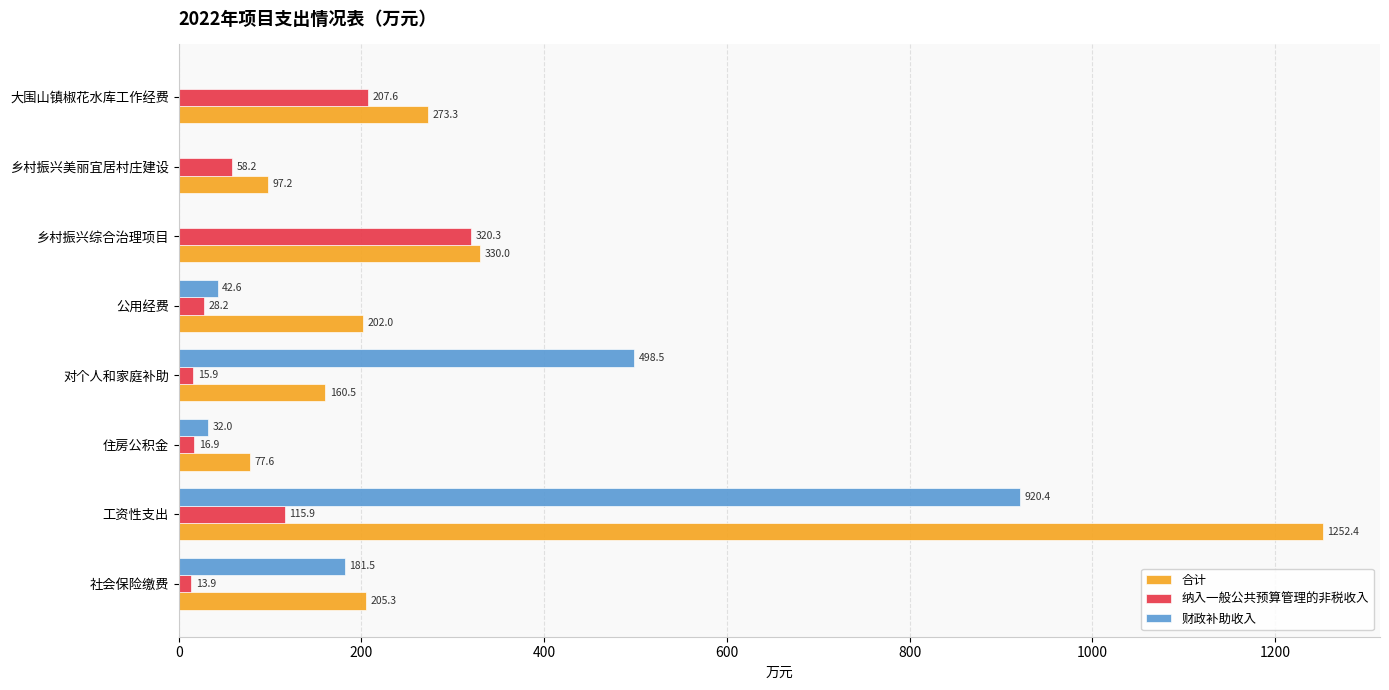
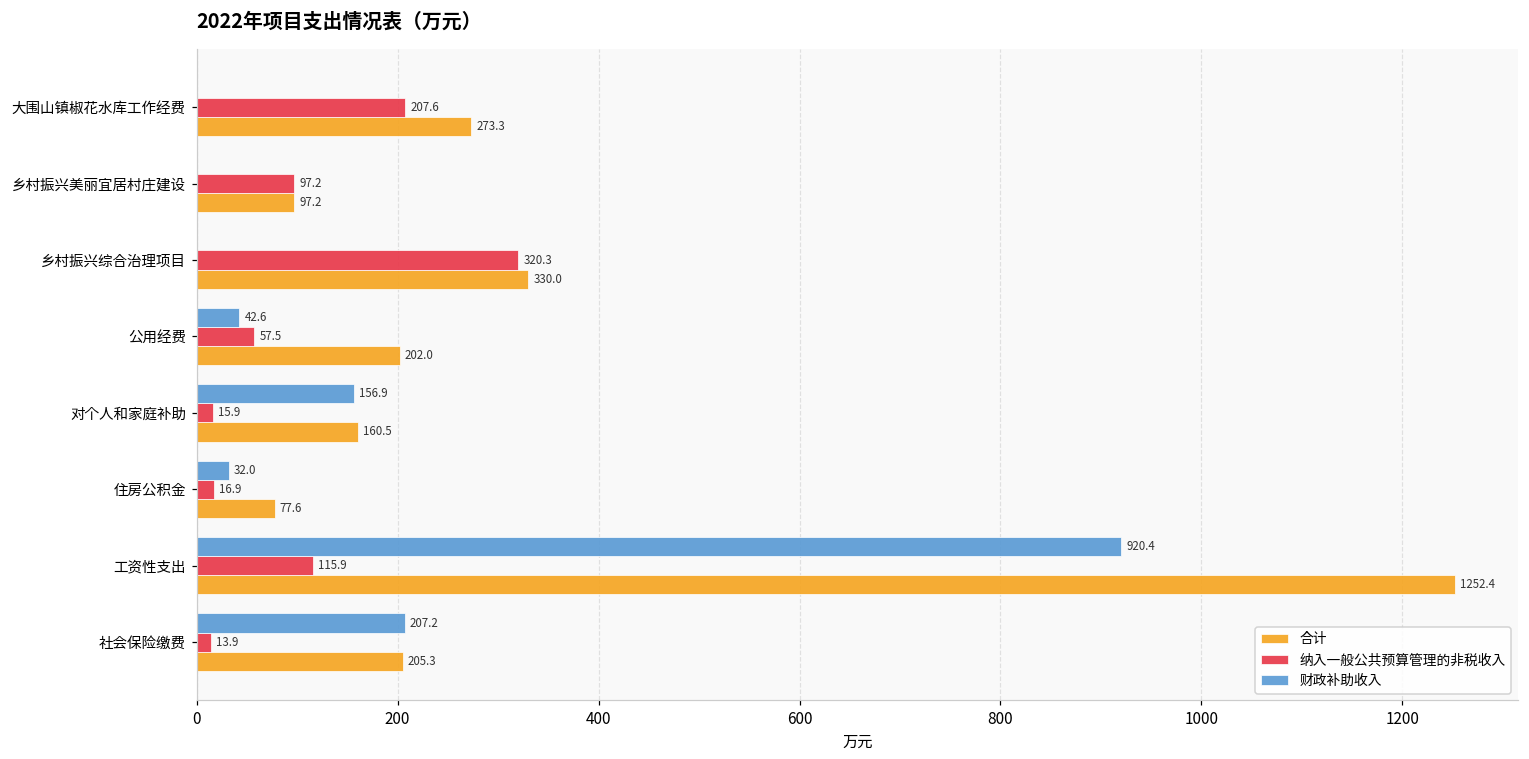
纳入一般公共预算管理的非税收入, 乡村振兴美丽宜居村庄建设: 58.2 -> 97.2
纳入一般公共预算管理的非税收入, 公用经费: 28.2 -> 57.5
财政补助收入, 对个人和家庭补助: 498.5 -> 156.9
财政补助收入, 社会保险缴费: 181.5 -> 207.2
